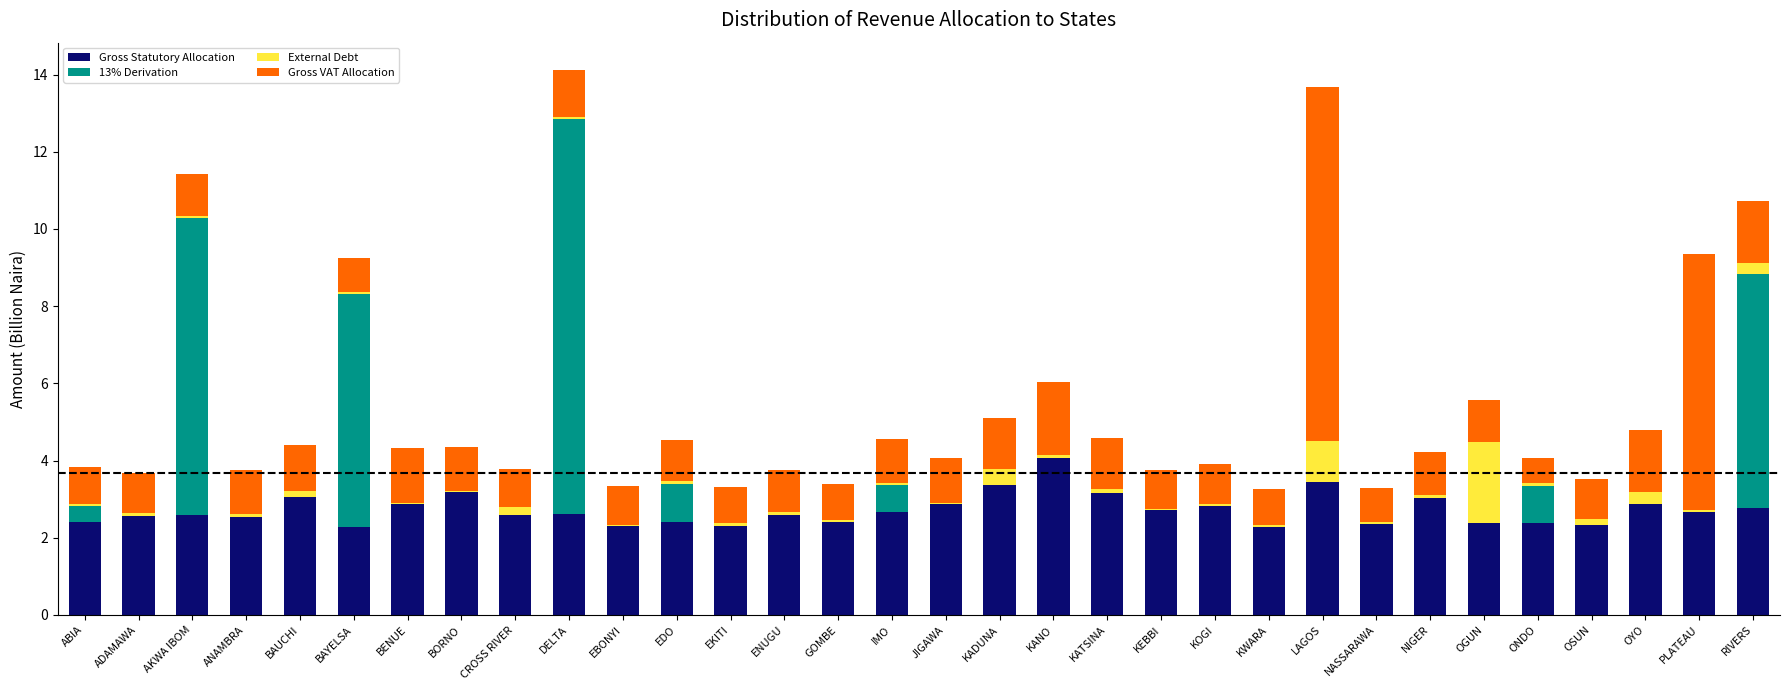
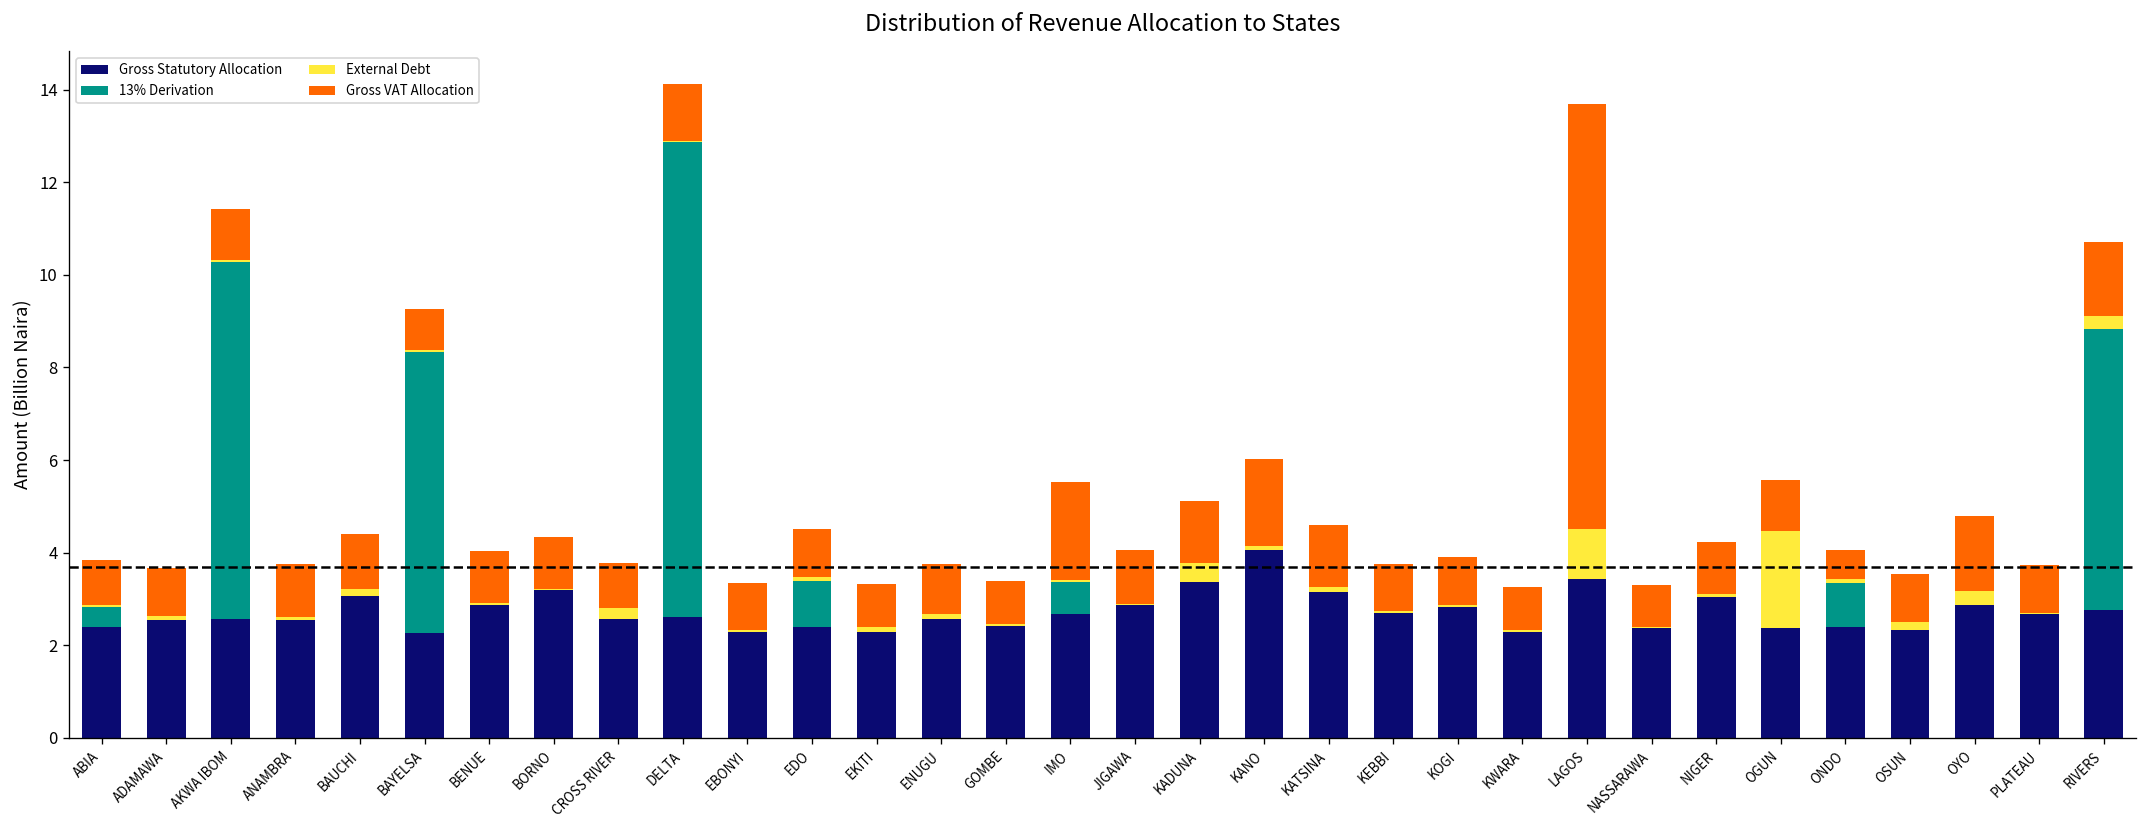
Gross VAT Allocation, BENUE: 1.4 -> 1.1
Gross VAT Allocation, IMO: 1.1 -> 2.1
Gross VAT Allocation, PLATEAU: 6.6 -> 1.0
